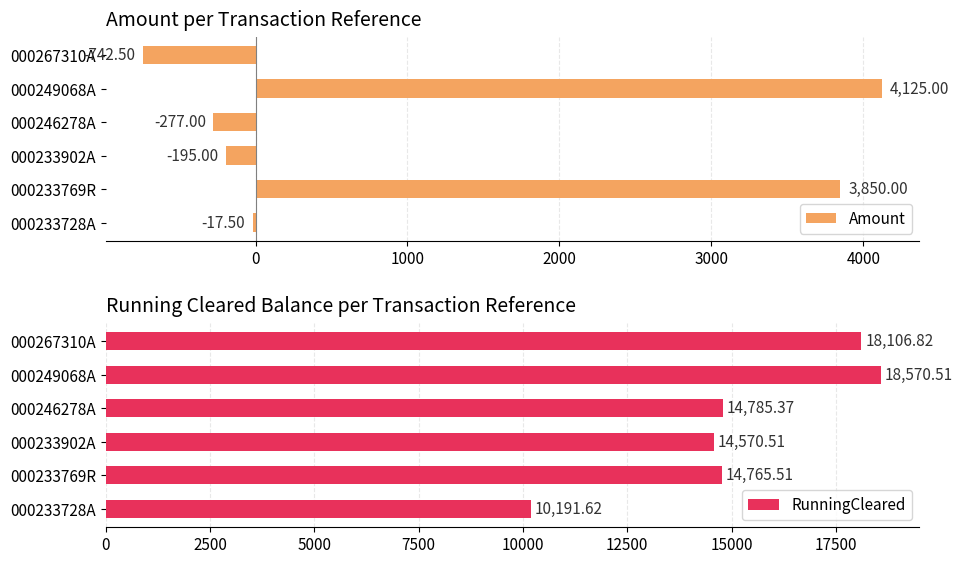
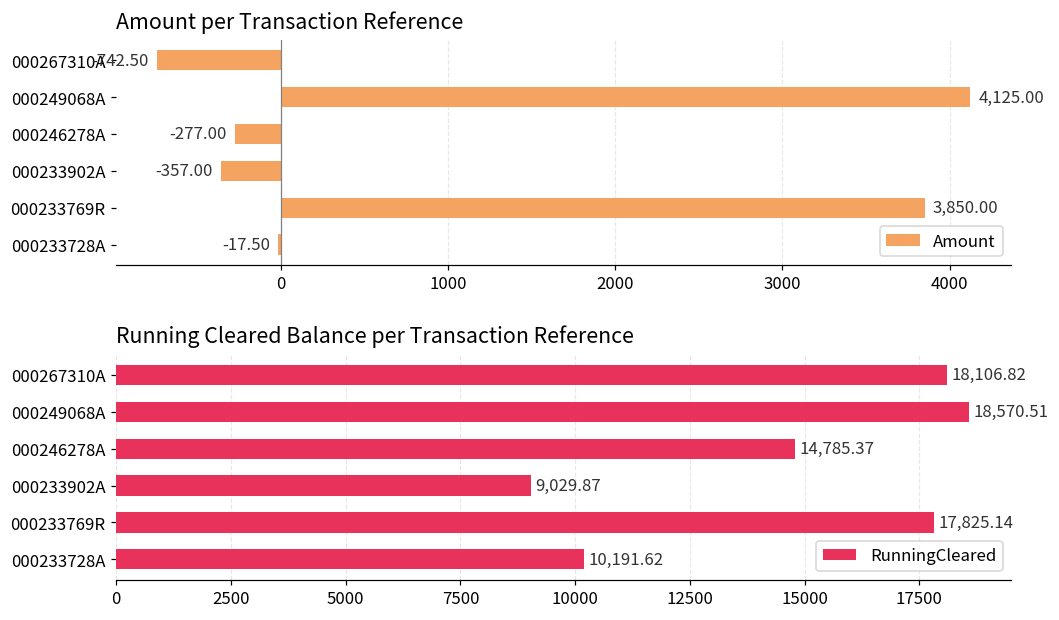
Amount per Transaction Reference, 000233902A: -195.00 -> -357.00
Running Cleared Balance per Transaction Reference, 000233902A: 14,570.51 -> 9,029.87
Running Cleared Balance per Transaction Reference, 000233769R: 14,765.51 -> 17,825.14
